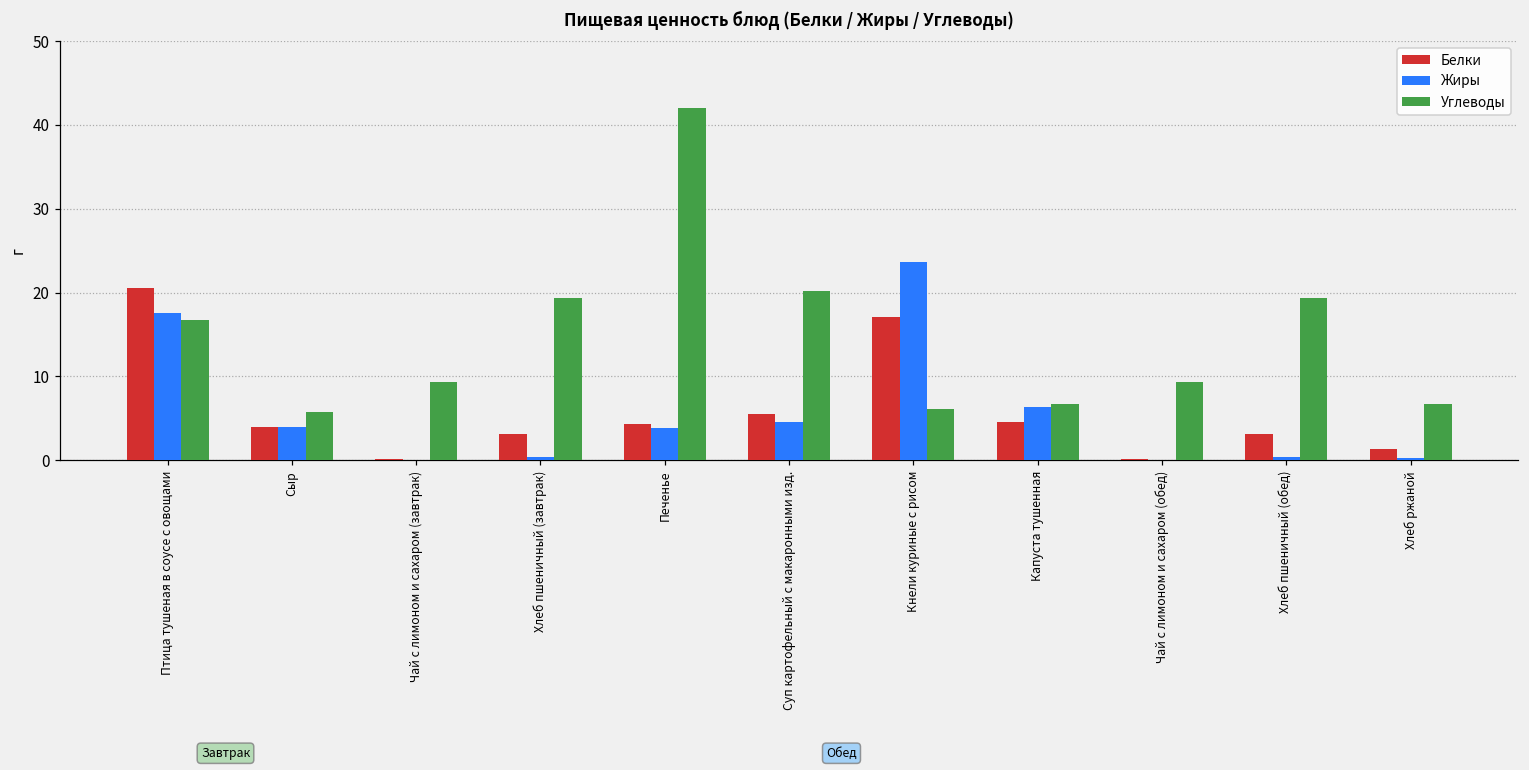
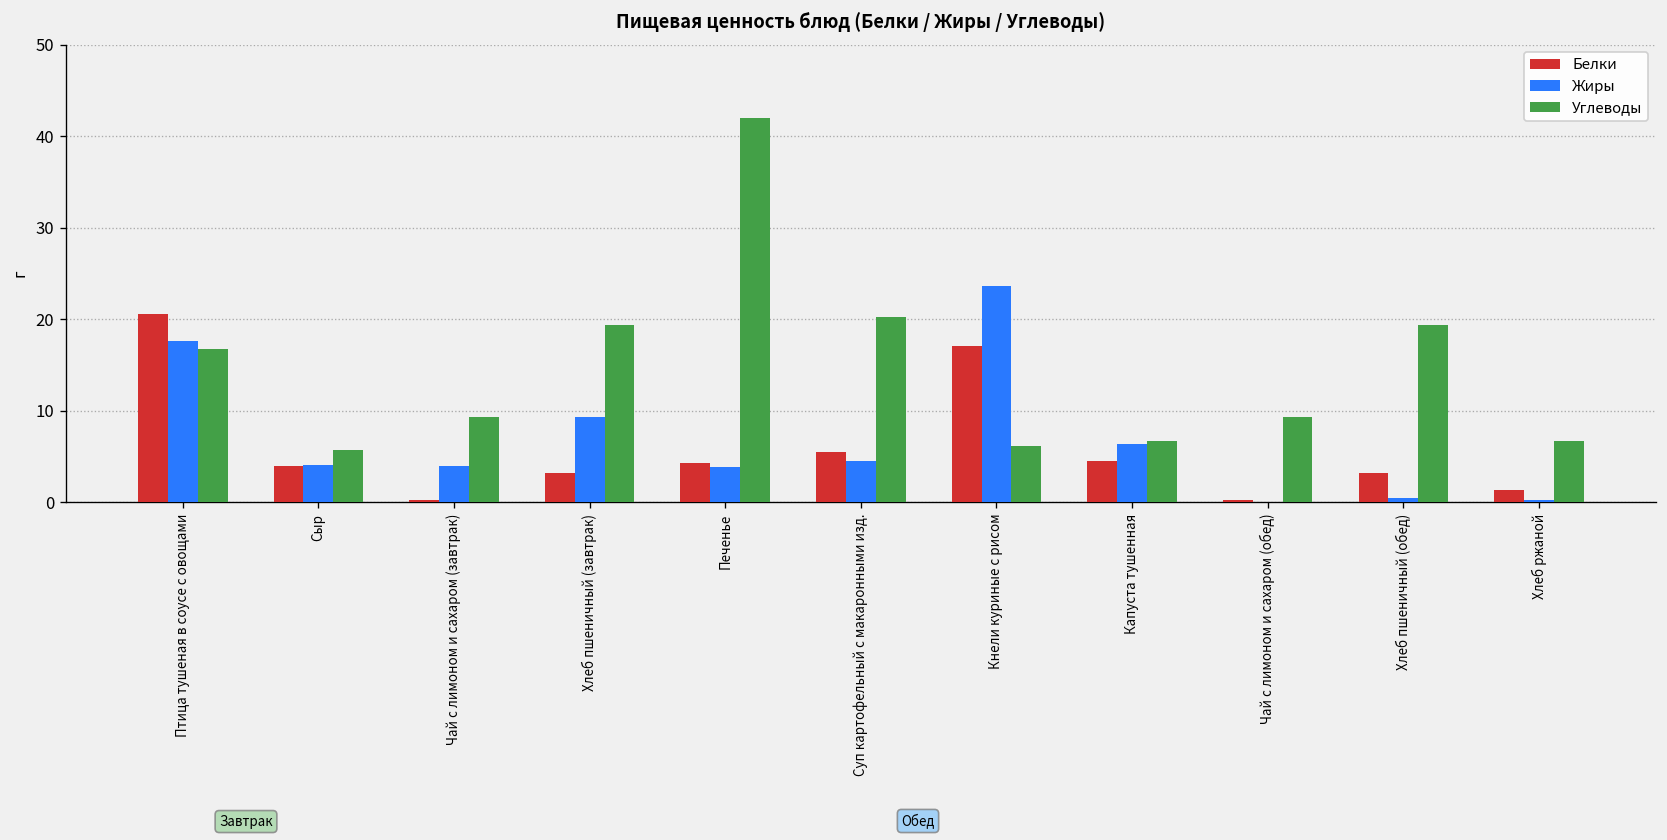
Жиры, Чай с лимоном и сахаром (завтрак): 0 -> 4
Жиры, Хлеб пшеничный (завтрак): 0 -> 9
